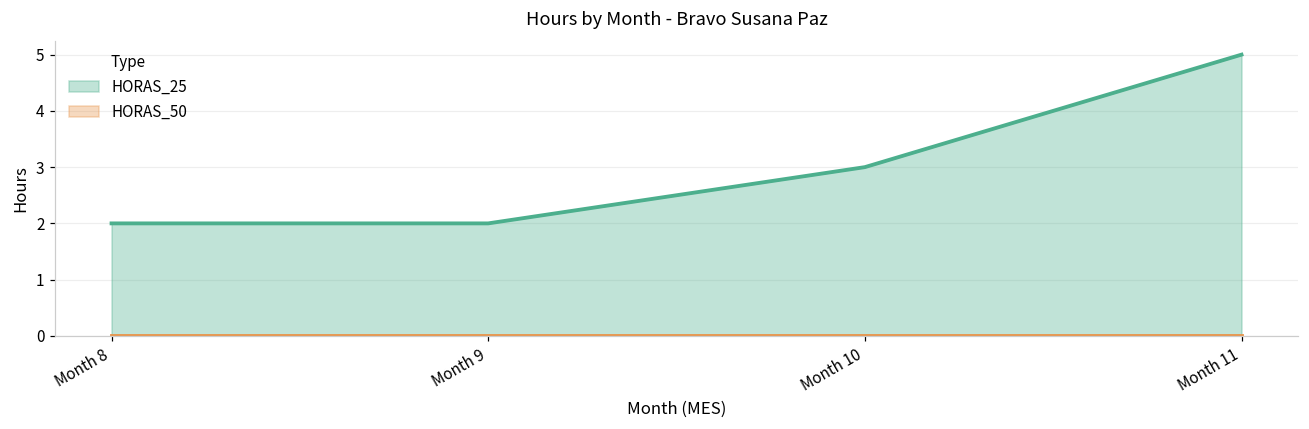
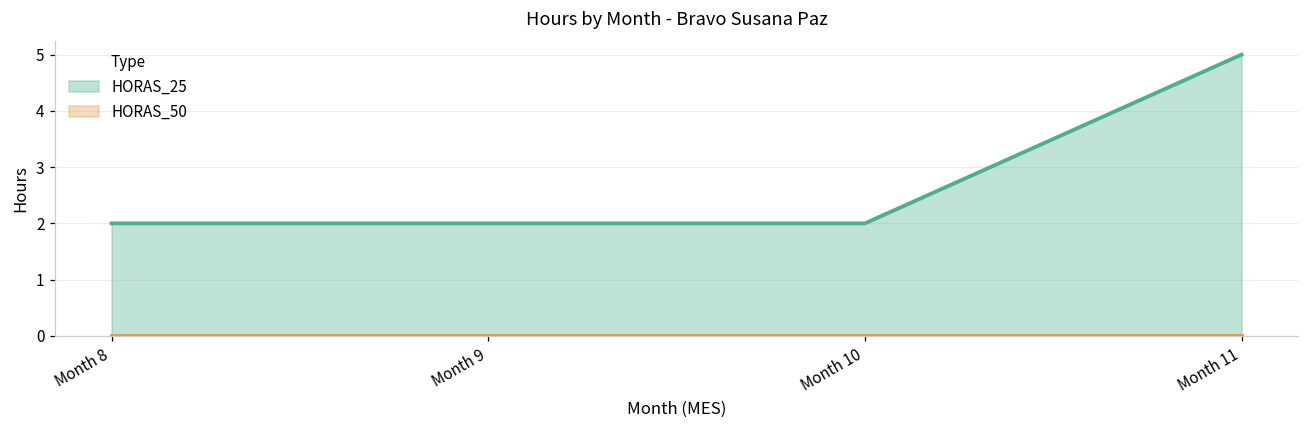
HORAS_25, Month 10: 3 -> 2
